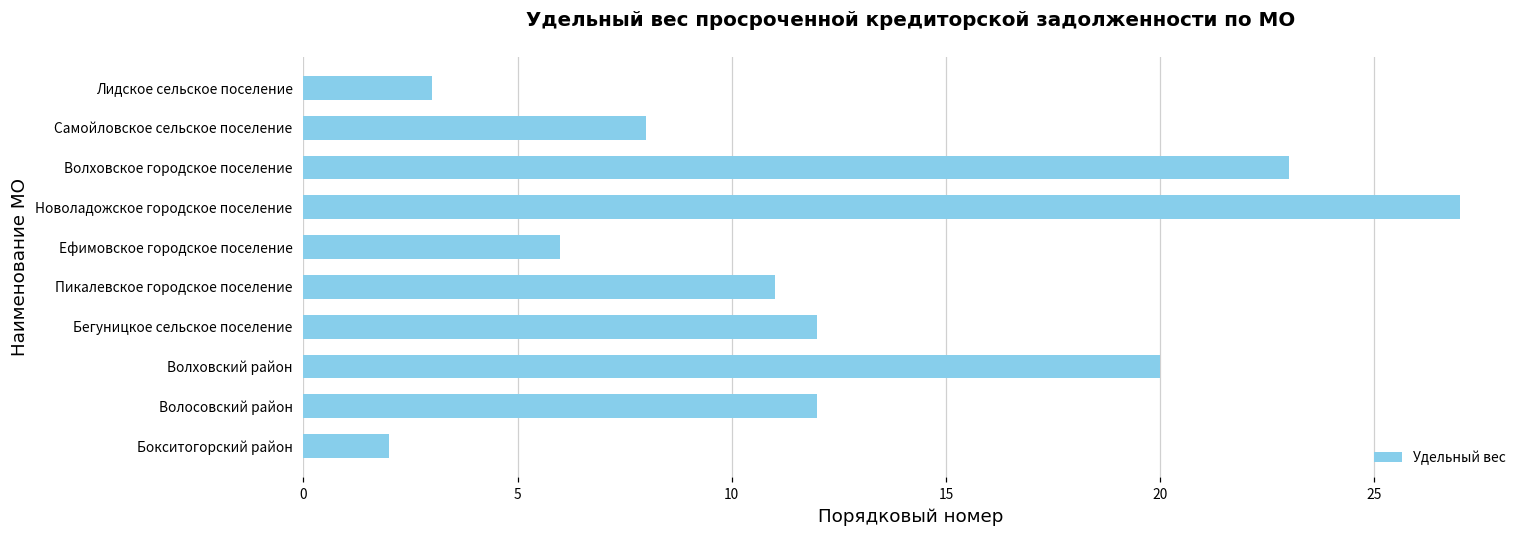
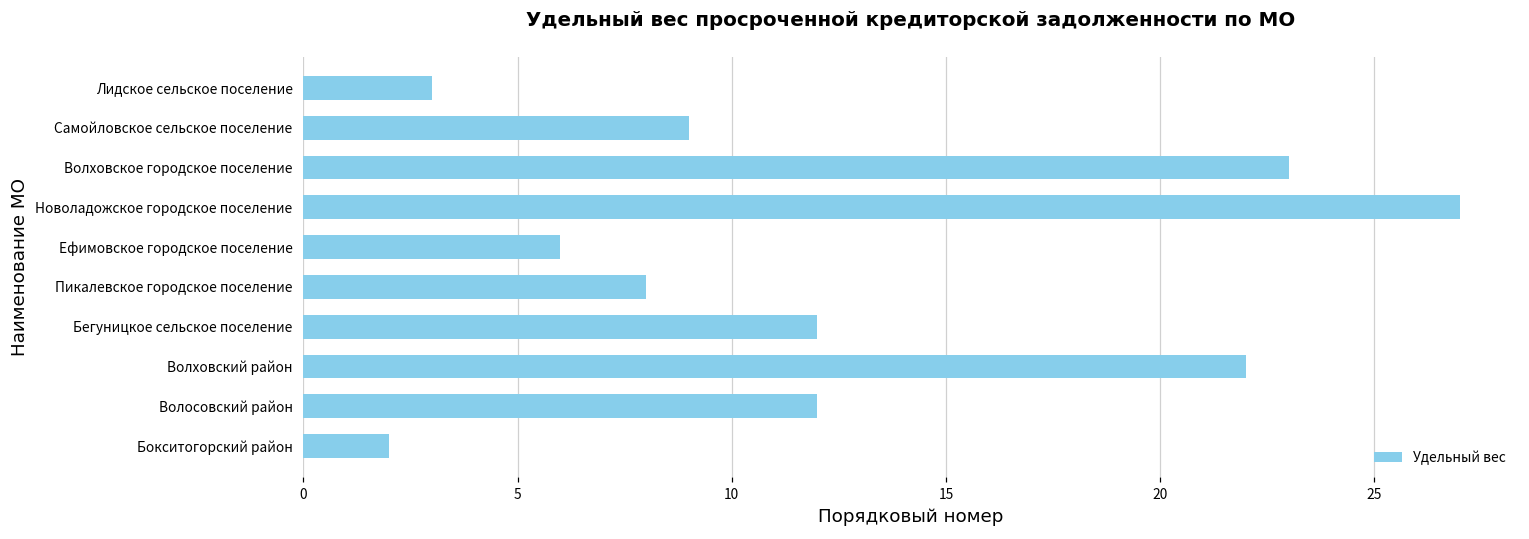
Самойловское сельское поселение: 8 -> 9
Пикалевское городское поселение: 11 -> 8
Волховский район: 20 -> 22
